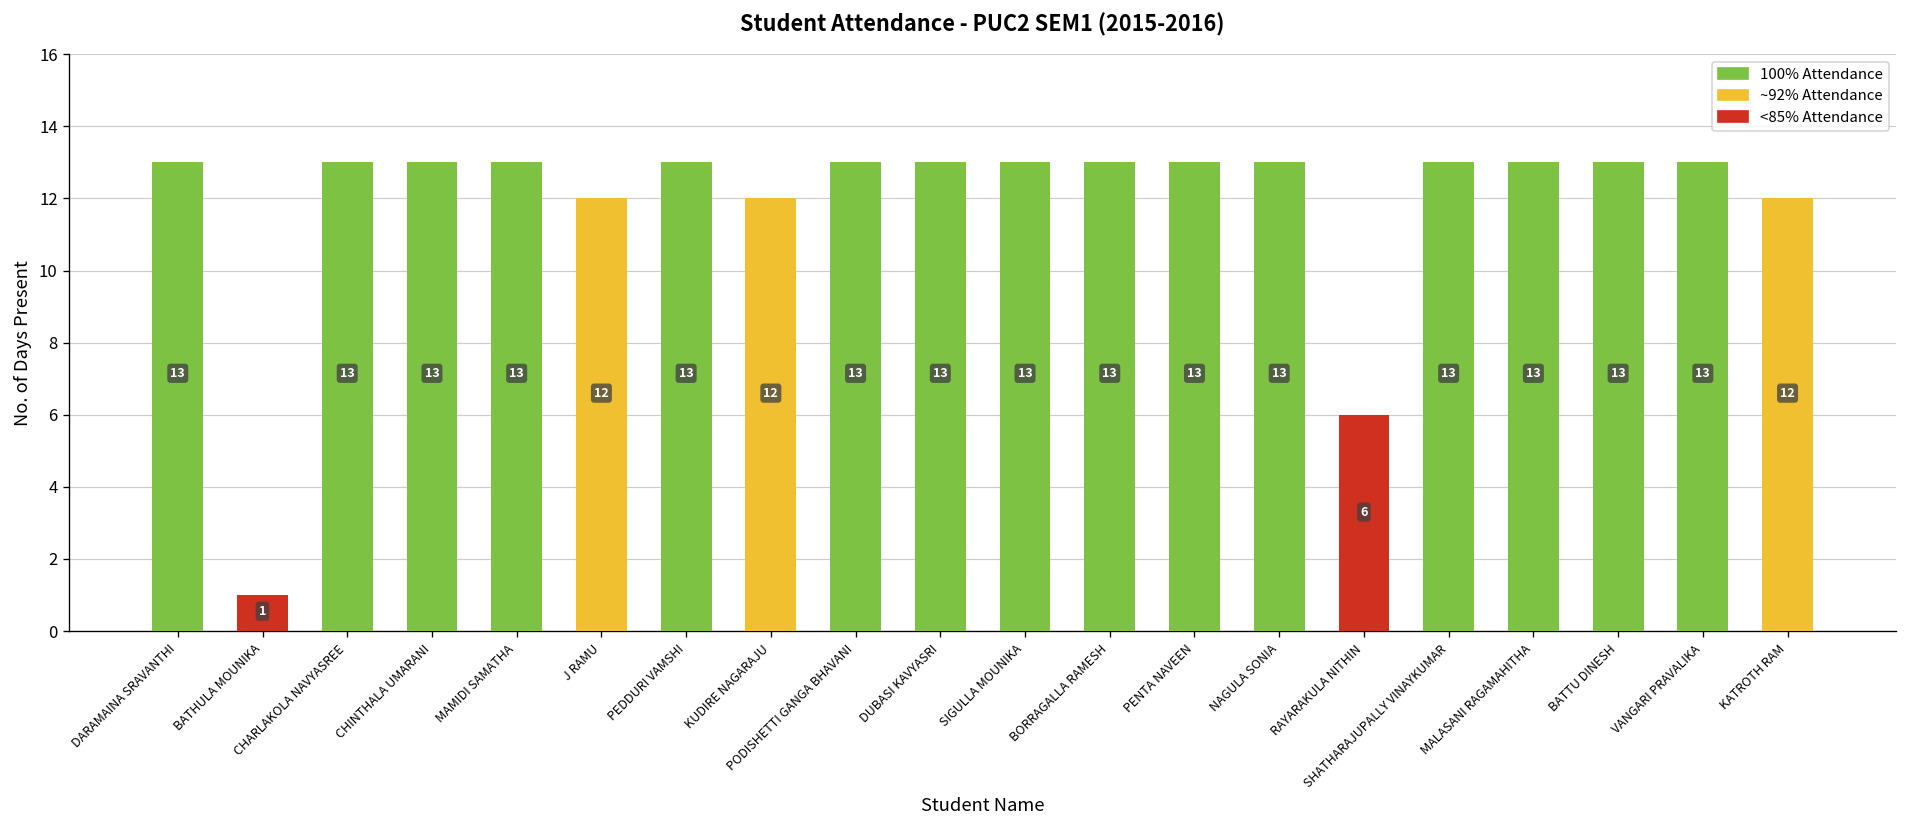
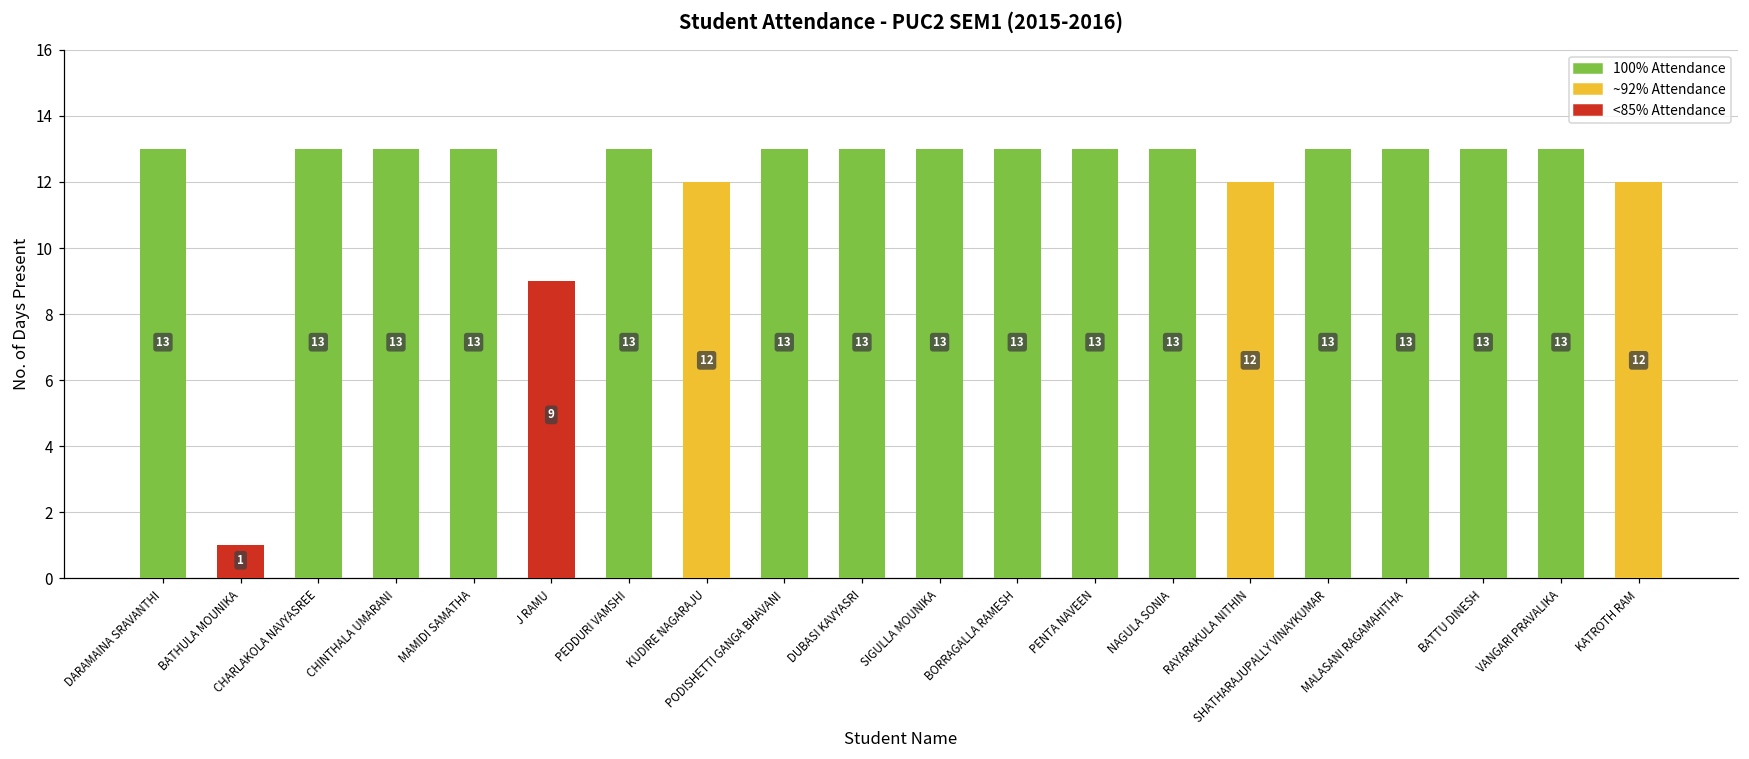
J RAMU: 12 -> 9
RAYARAKULA NITHIN: 6 -> 12
